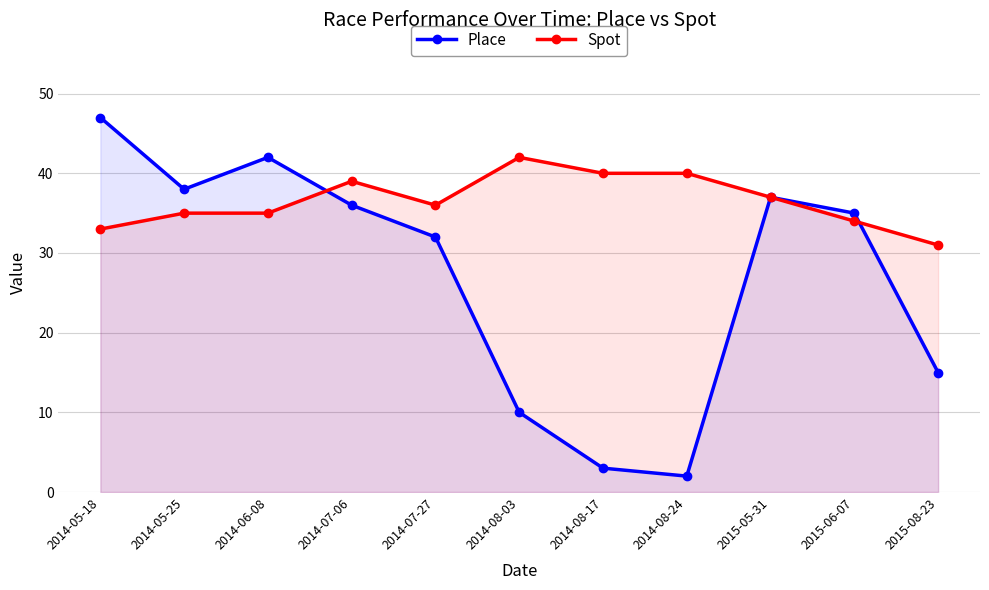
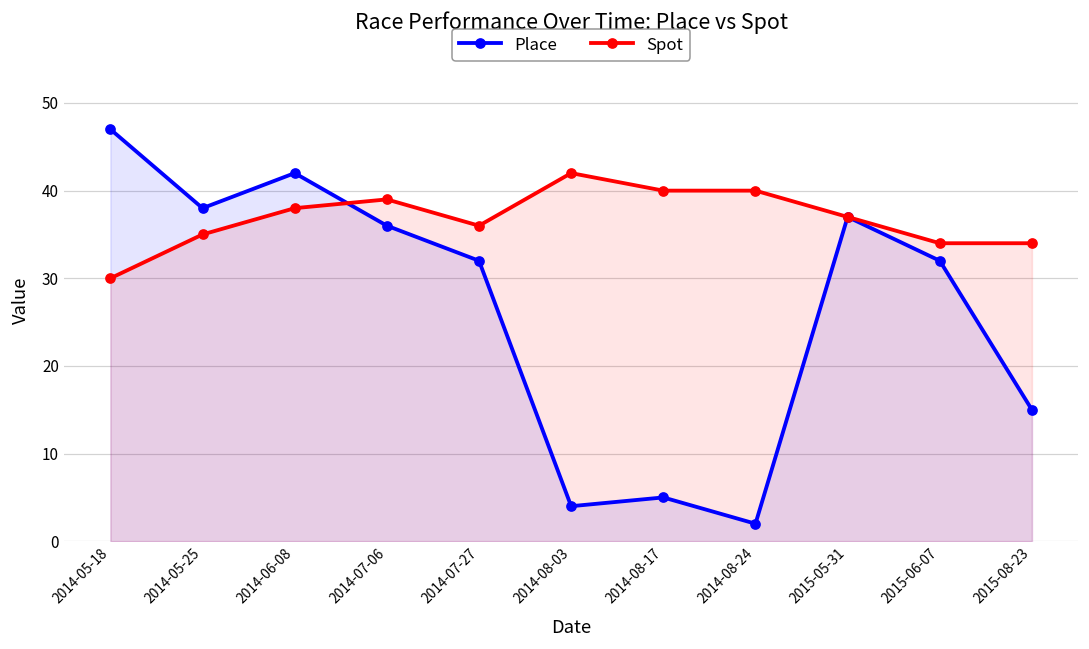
Spot, 2014-05-18: 33 -> 30
Spot, 2014-06-08: 35 -> 38
Place, 2014-08-03: 10 -> 4
Place, 2014-08-17: 3 -> 5
Place, 2015-06-07: 35 -> 32
Spot, 2015-08-23: 31 -> 34
